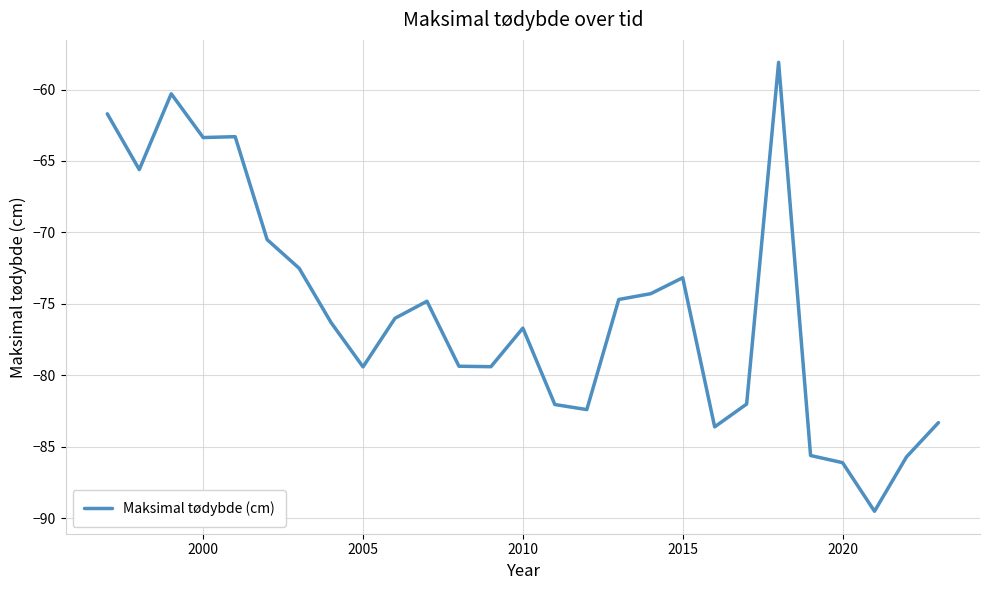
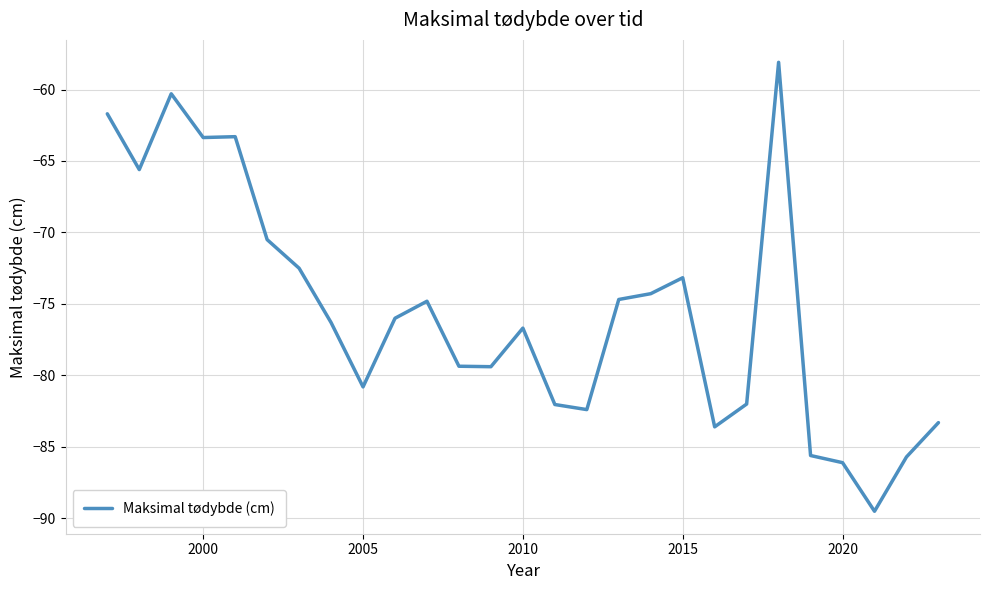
2005: -79.4 -> -80.8
